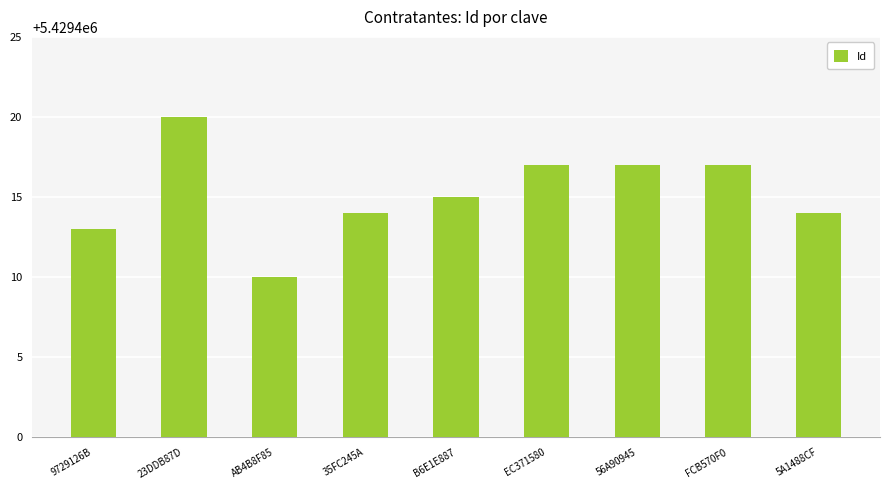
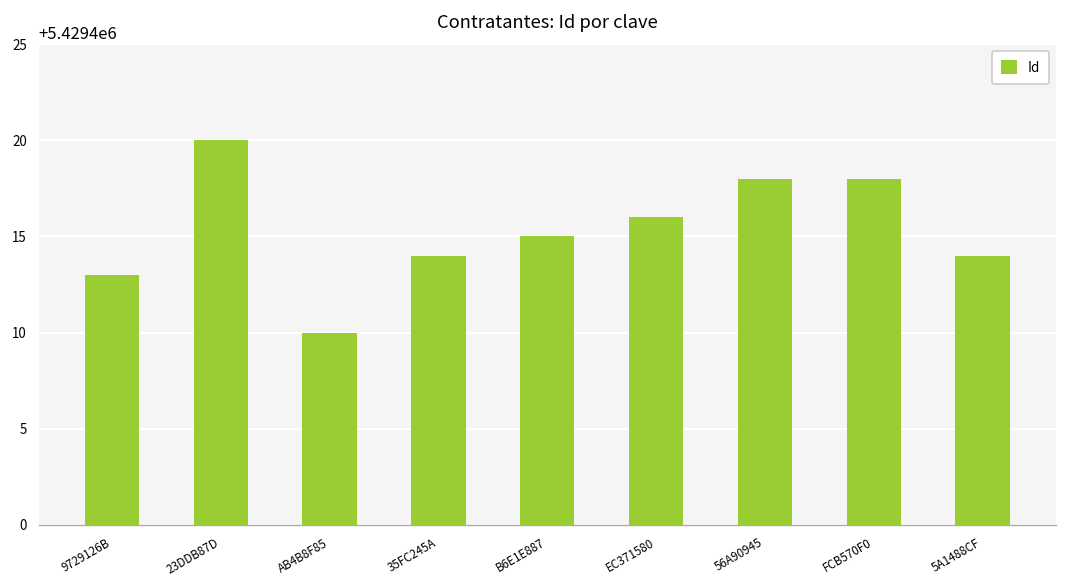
EC371580: 5429417 -> 5429416
56A90945: 5429417 -> 5429418
FCB570F0: 5429417 -> 5429418
